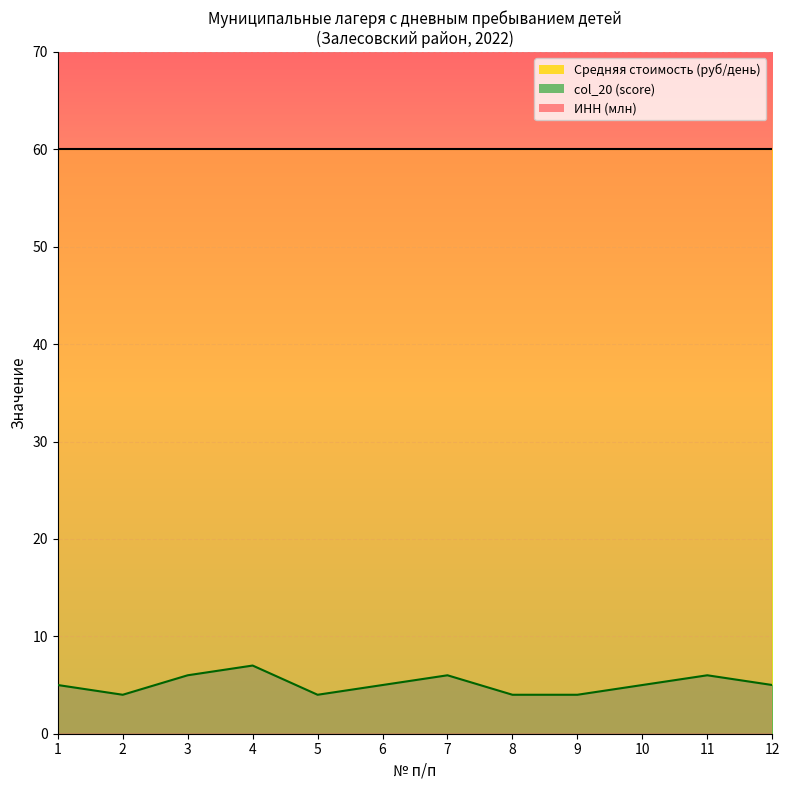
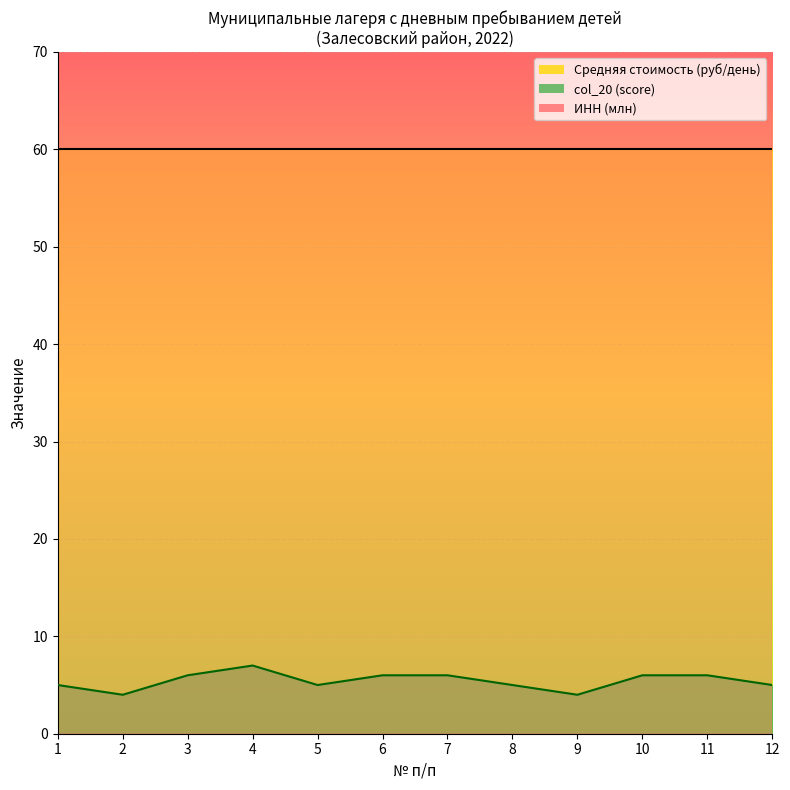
col_20 (score), 5: 4 -> 5
col_20 (score), 6: 5 -> 6
col_20 (score), 8: 4 -> 5
col_20 (score), 10: 5 -> 6
